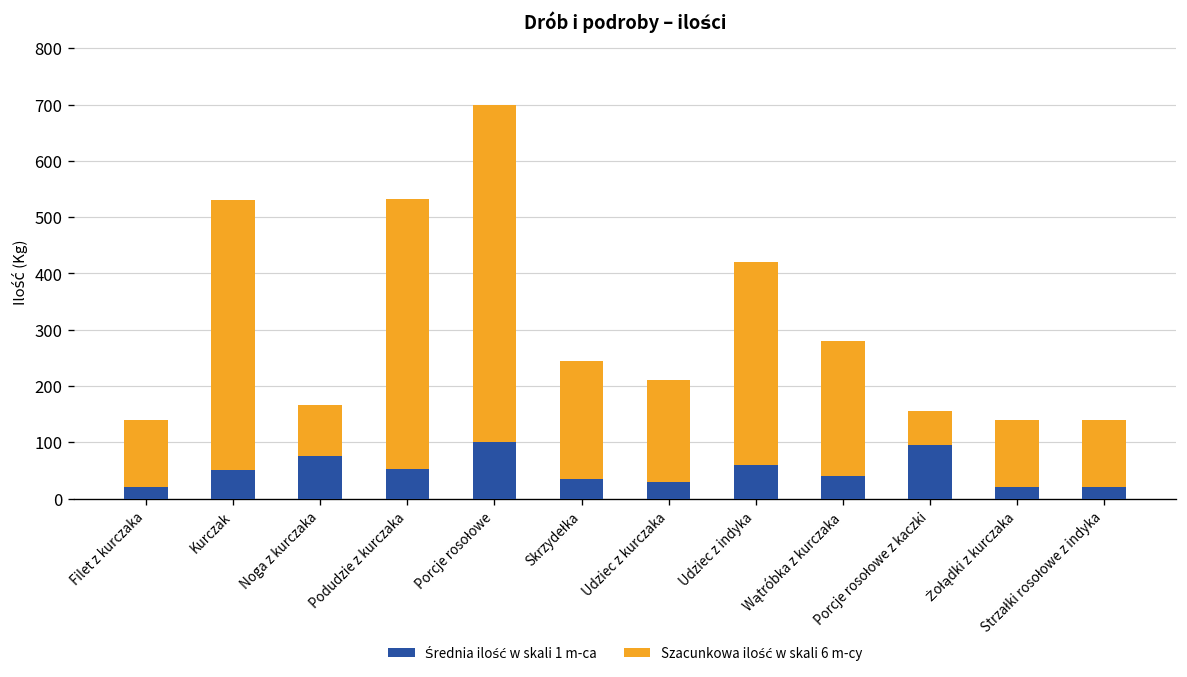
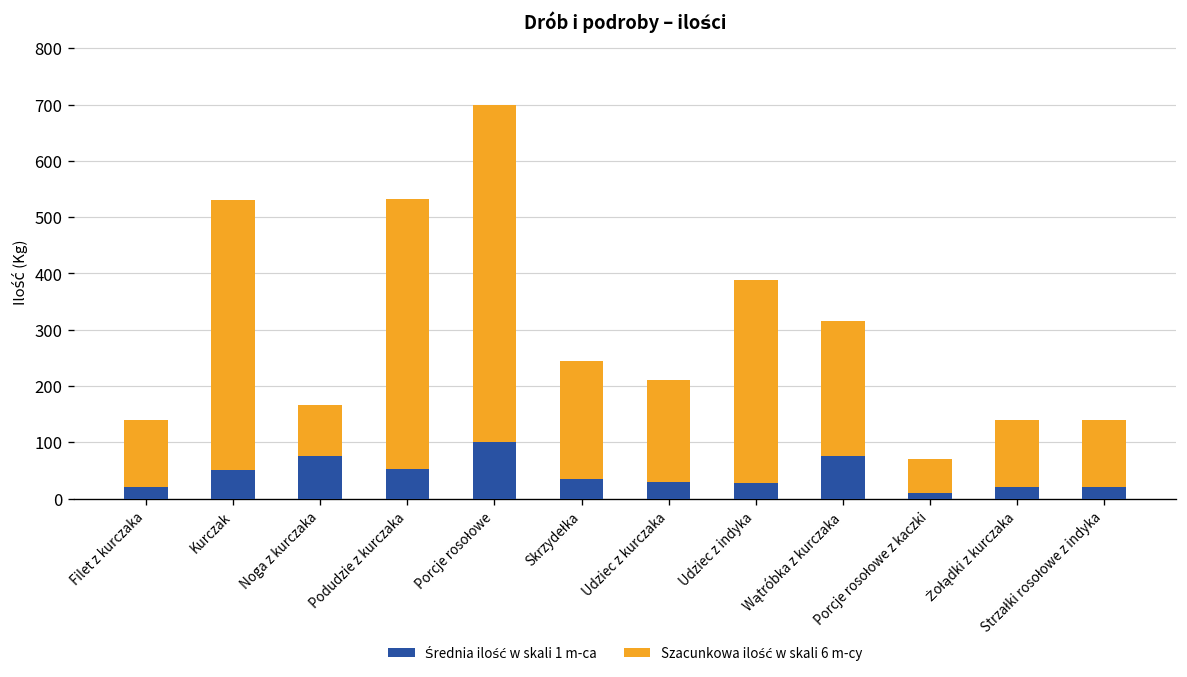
Średnia ilość w skali 1 m-ca, Udziec z indyka: 60 -> 30
Średnia ilość w skali 1 m-ca, Wątróbka z kurczaka: 40 -> 80
Średnia ilość w skali 1 m-ca, Porcje rosołowe z kaczki: 100 -> 10
